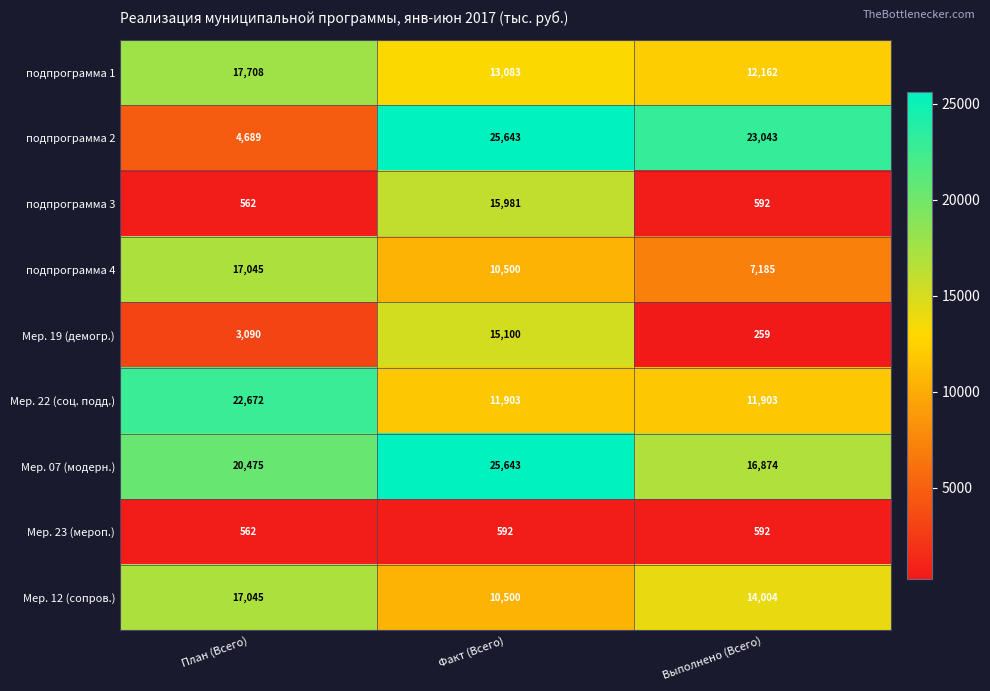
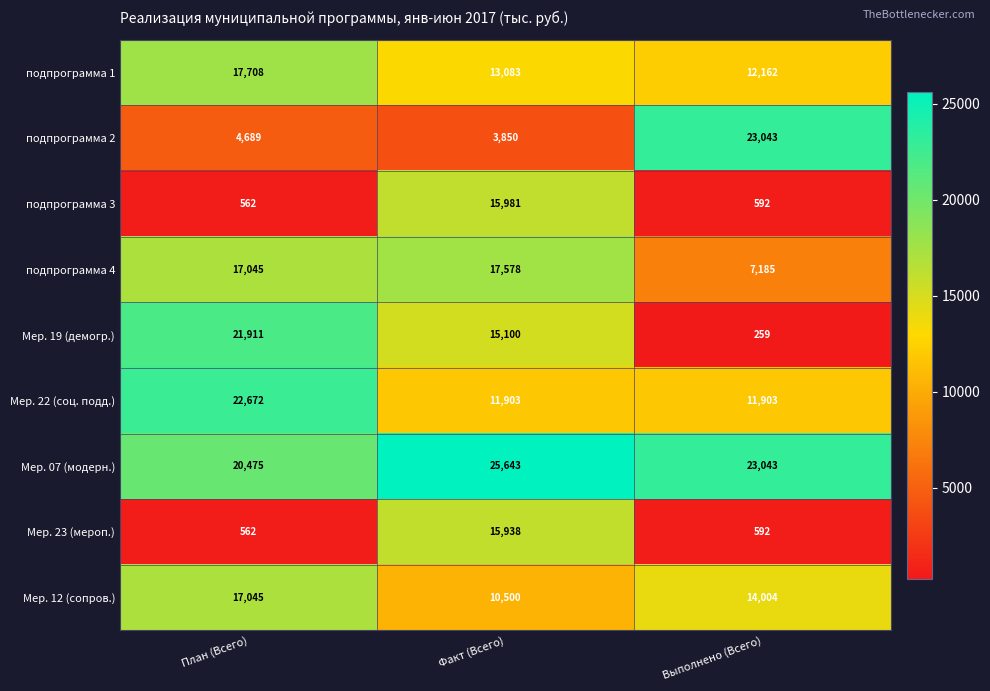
подпрограмма 2, Факт (Всего): 25,643 -> 3,850
подпрограмма 4, Факт (Всего): 10,500 -> 17,578
Мер. 19 (демогр.), План (Всего): 3,090 -> 21,911
Мер. 07 (модерн.), Выполнено (Всего): 16,874 -> 23,043
Мер. 23 (мероп.), Факт (Всего): 592 -> 15,938
